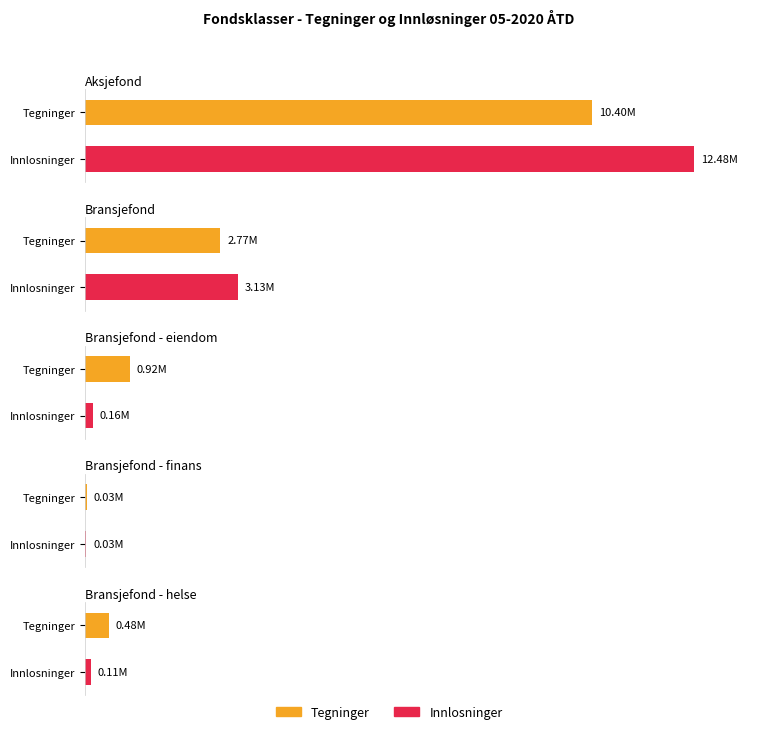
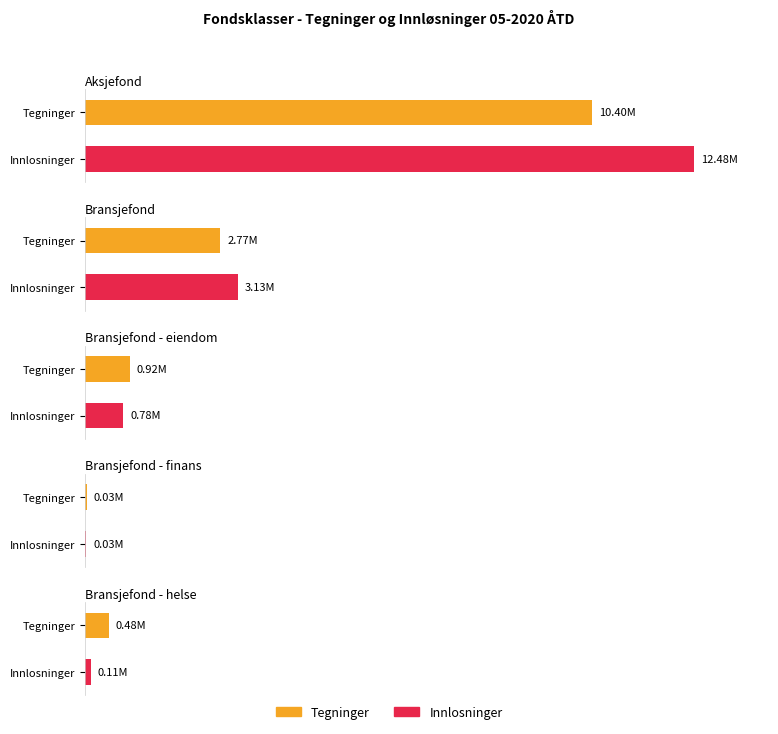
Bransjefond - eiendom, Innlosninger: 0.16M -> 0.78M
